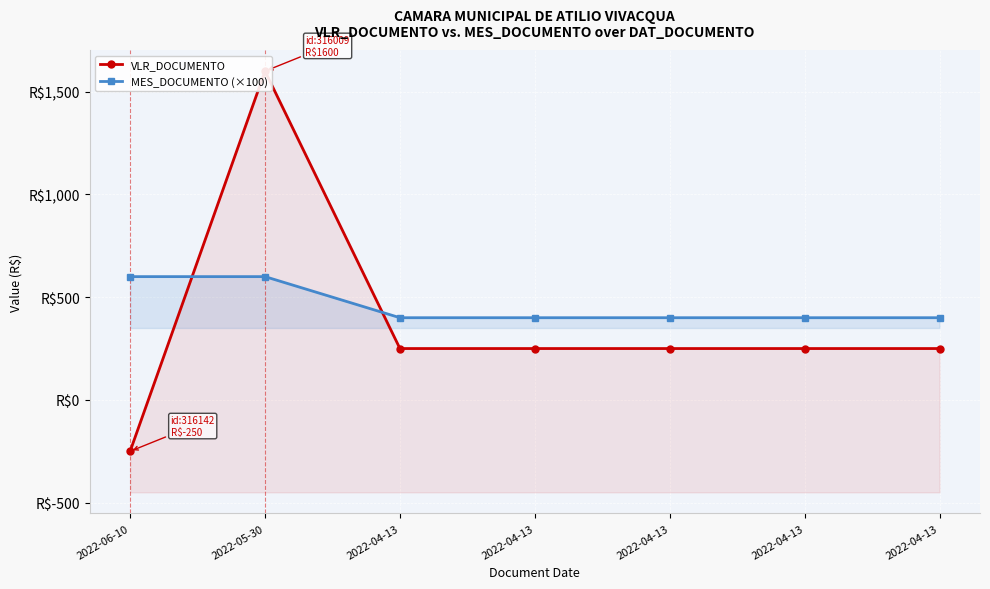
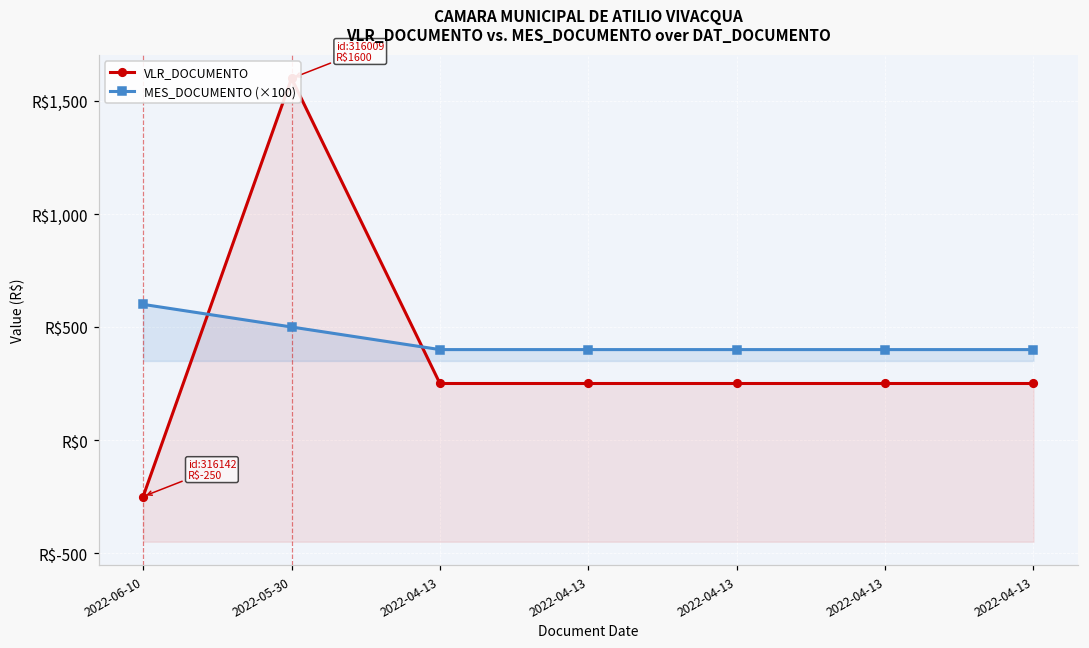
MES_DOCUMENTO (×100), 2022-05-30: R$600 -> R$500
